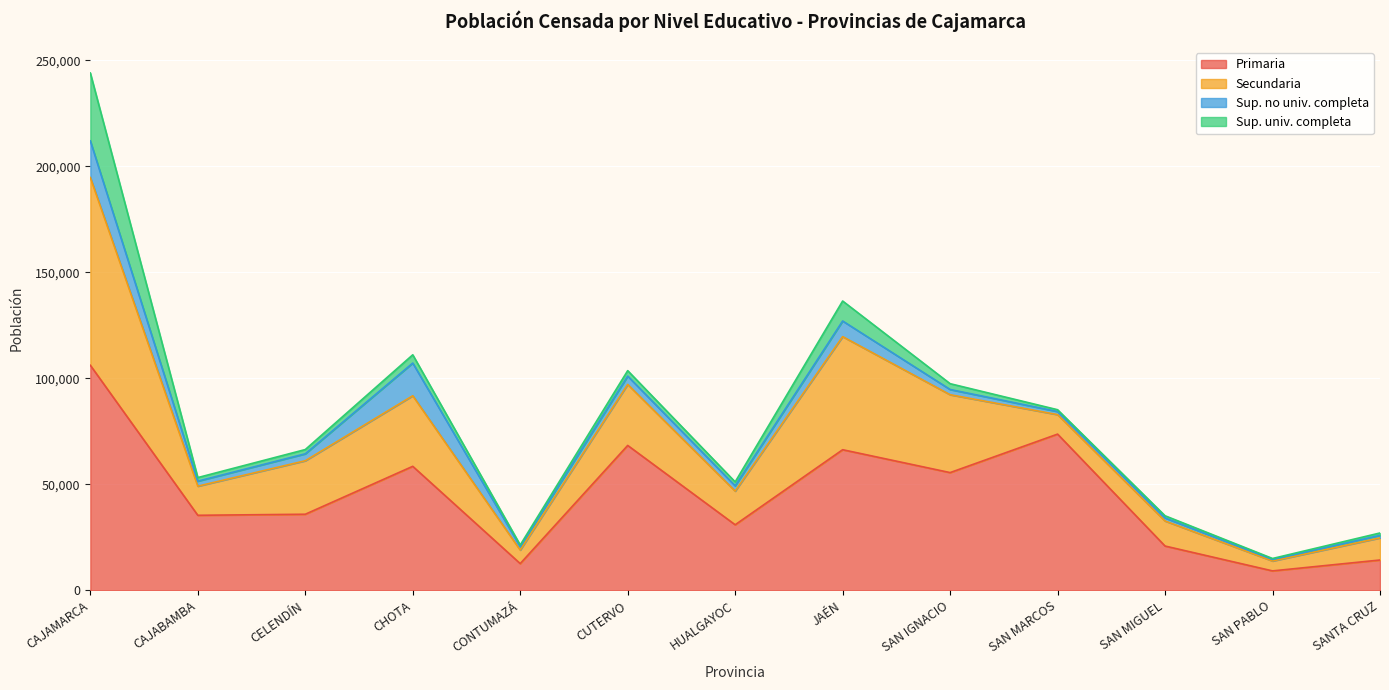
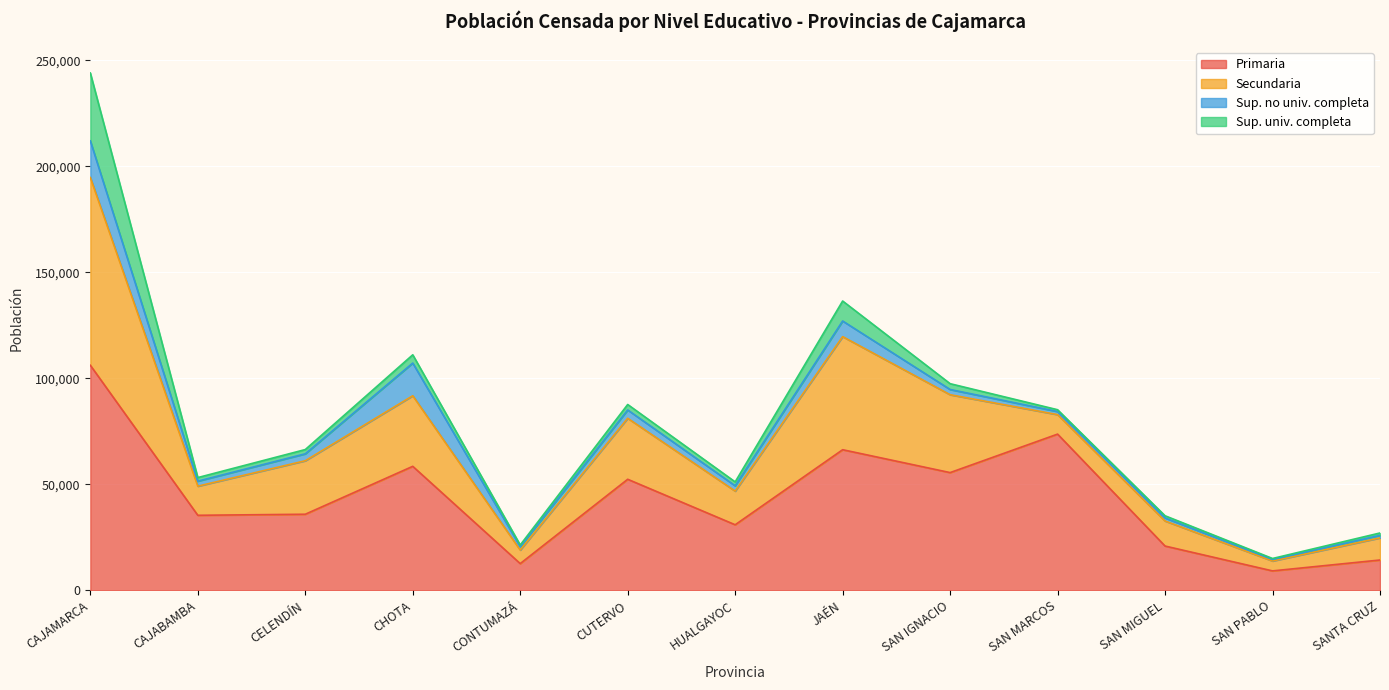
Primaria, CUTERVO: 68,000 -> 52,000
